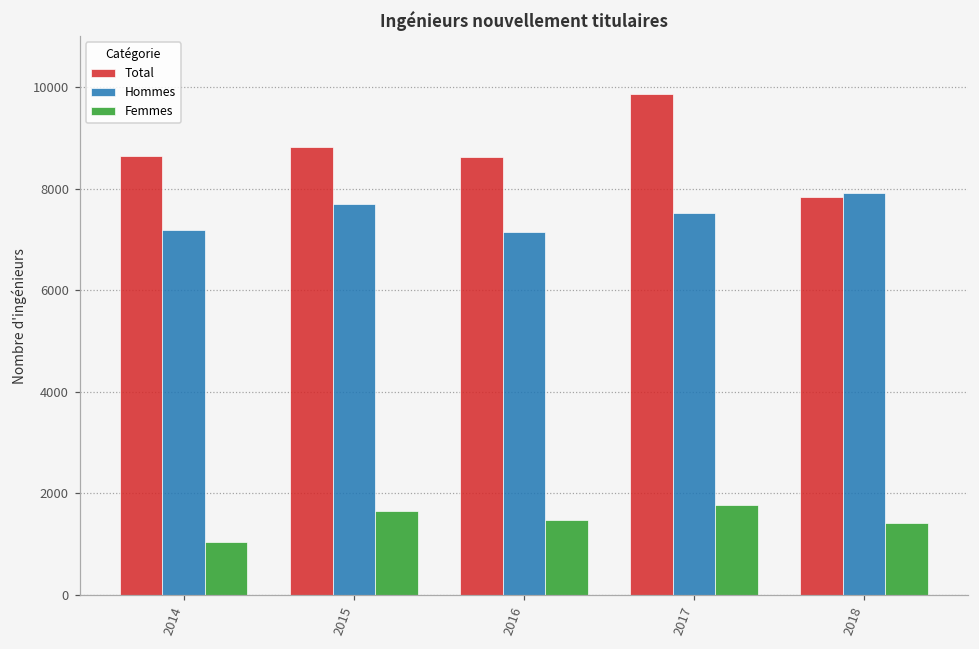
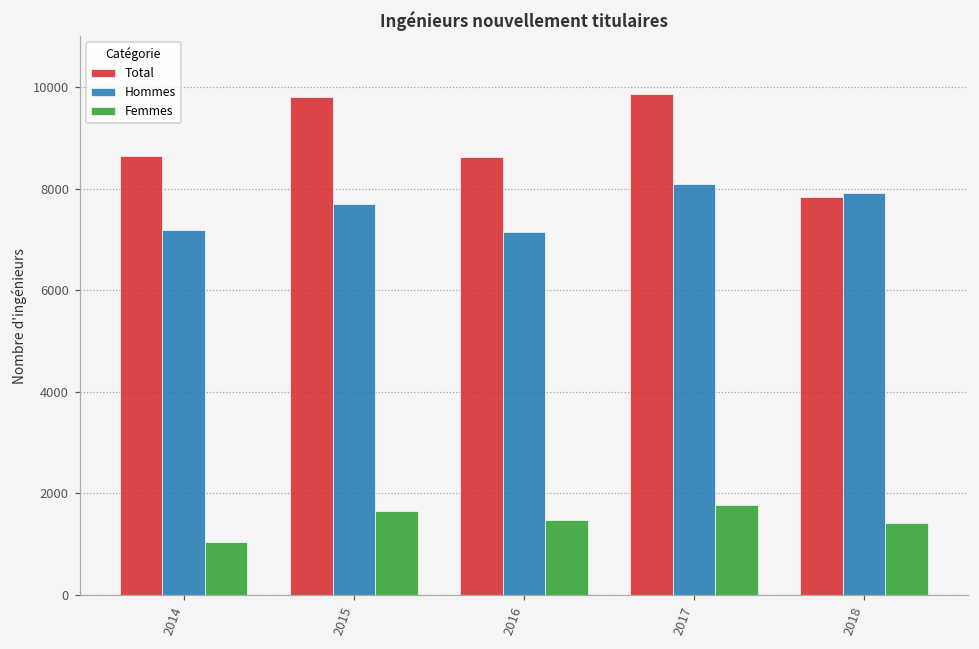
Total, 2015: 8800 -> 9800
Hommes, 2017: 7500 -> 8100
